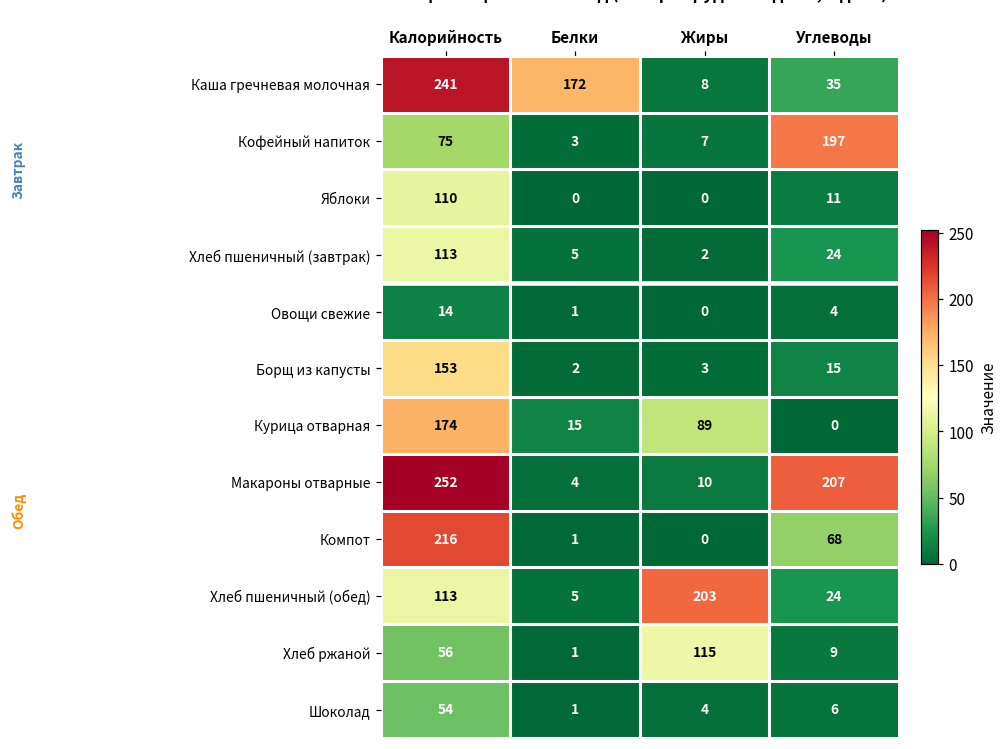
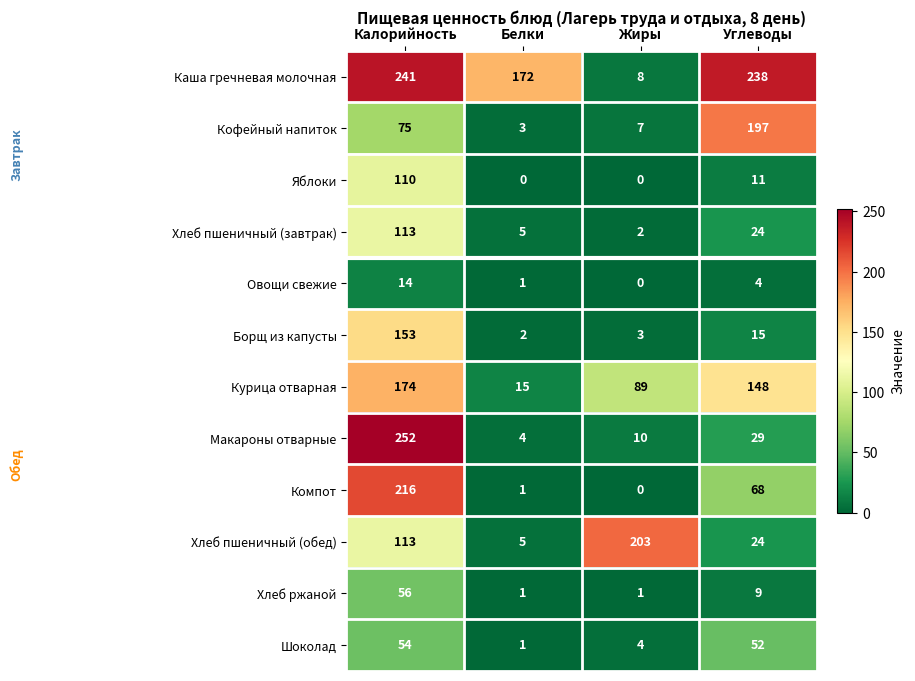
Каша гречневая молочная, Углеводы: 35 -> 238
Курица отварная, Углеводы: 0 -> 148
Макароны отварные, Углеводы: 207 -> 29
Хлеб ржаной, Жиры: 115 -> 1
Шоколад, Углеводы: 6 -> 52
